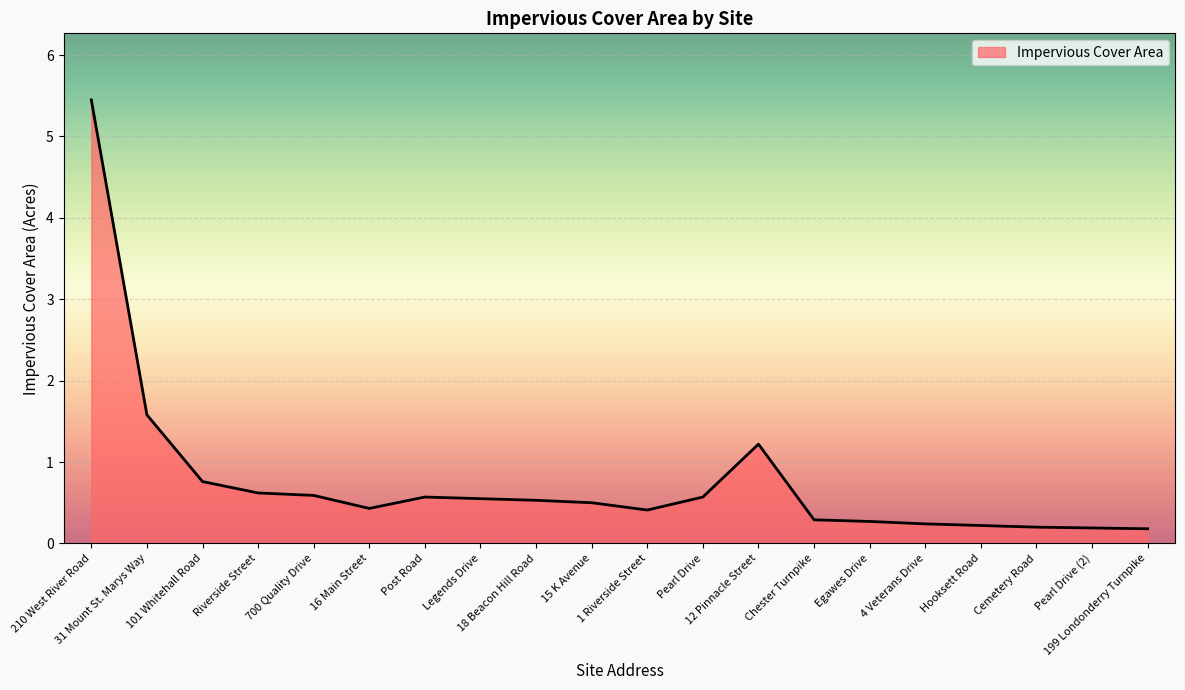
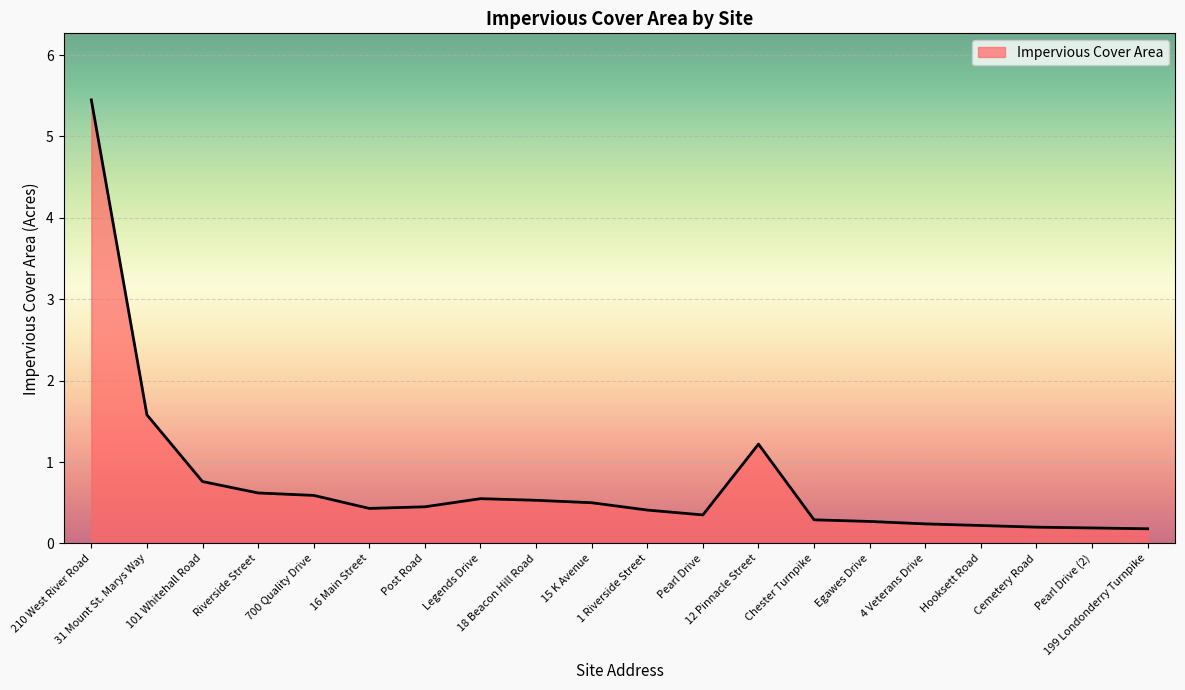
Post Road: 0.6 -> 0.5
Pearl Drive: 0.6 -> 0.4
